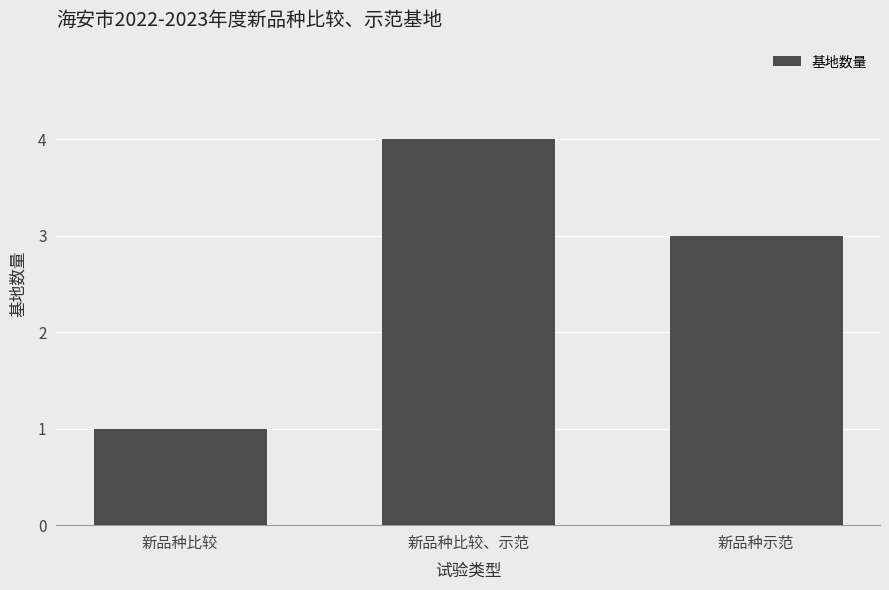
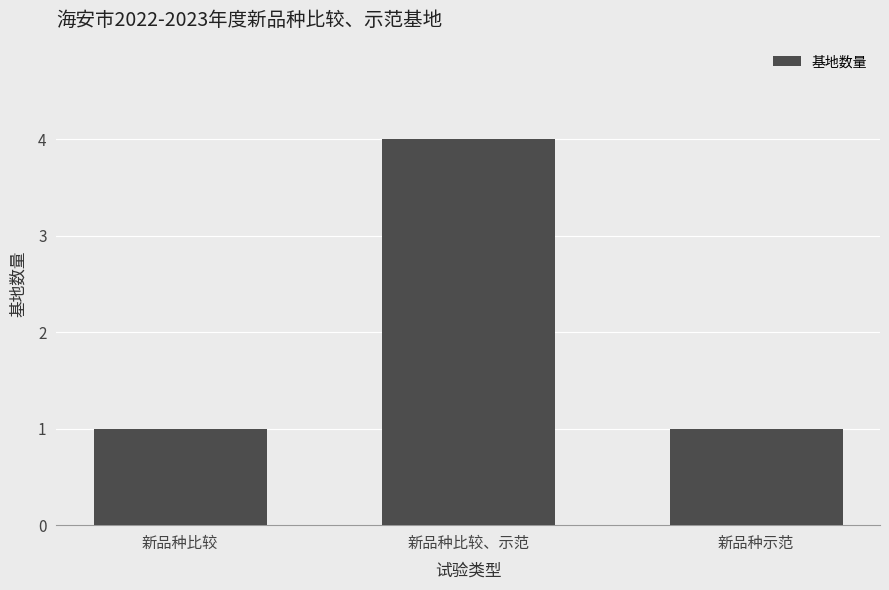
新品种示范: 3 -> 1
